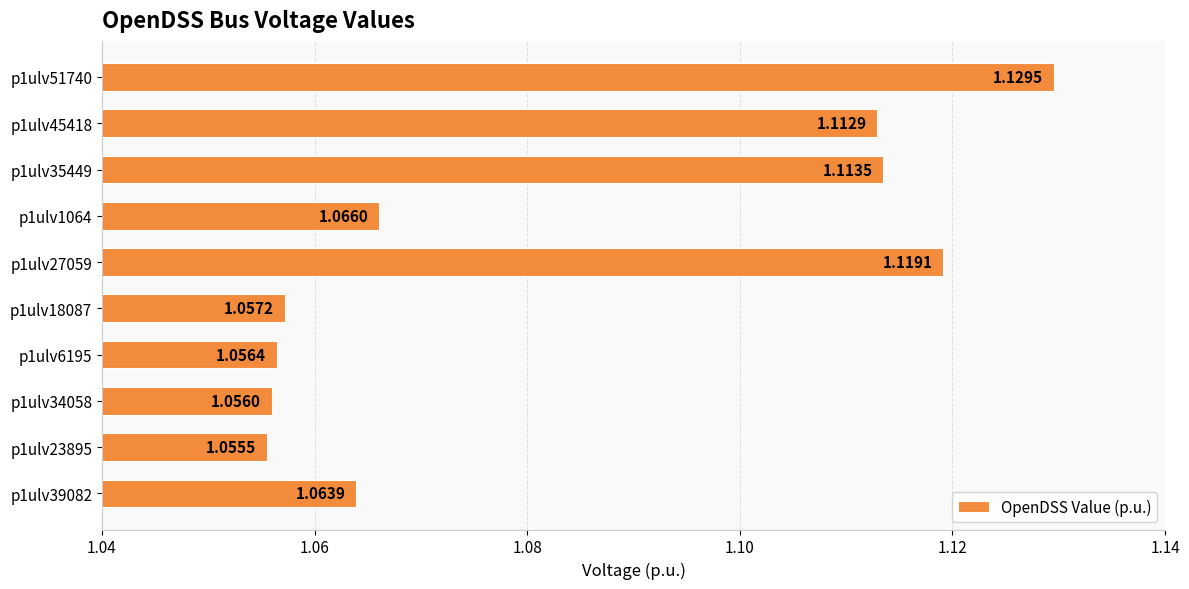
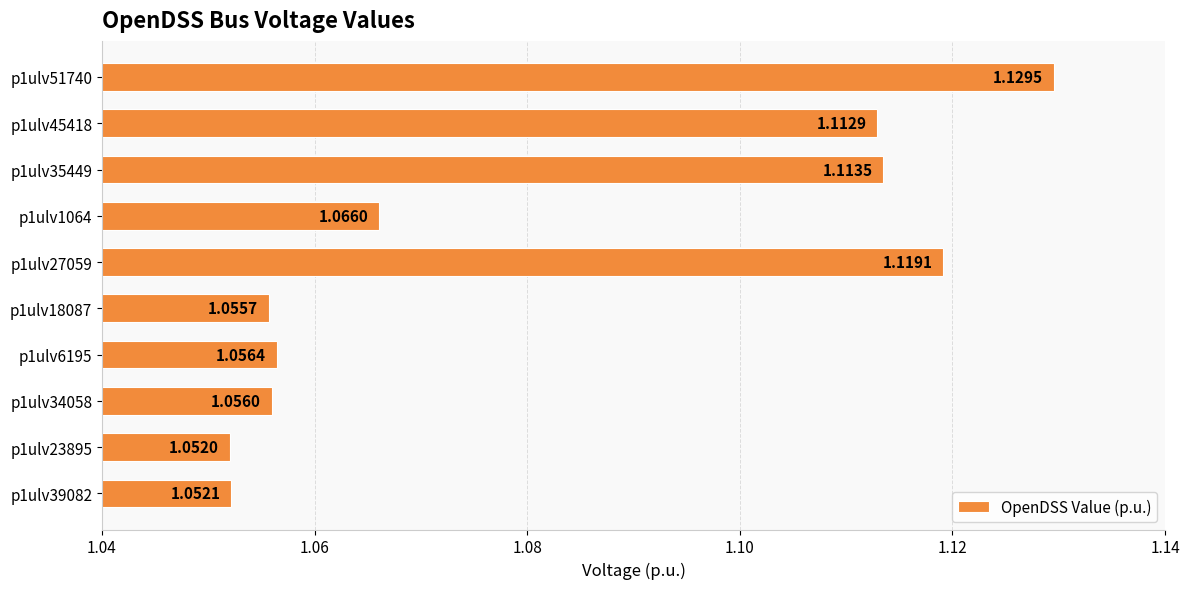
p1ulv18087: 1.0572 -> 1.0557
p1ulv23895: 1.0555 -> 1.0520
p1ulv39082: 1.0639 -> 1.0521
